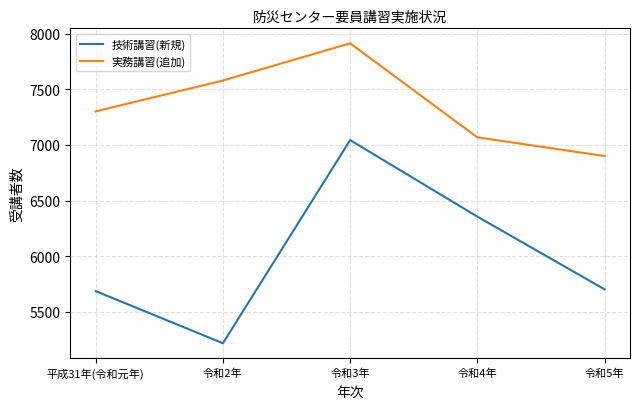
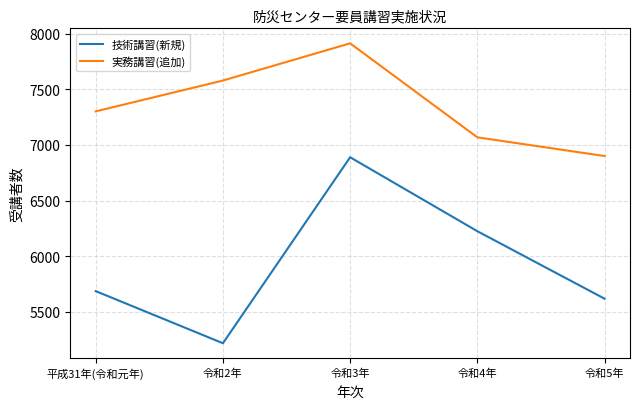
技術講習(新規), 令和3年: 7040 -> 6890
技術講習(新規), 令和4年: 6360 -> 6230
技術講習(新規), 令和5年: 5700 -> 5620
